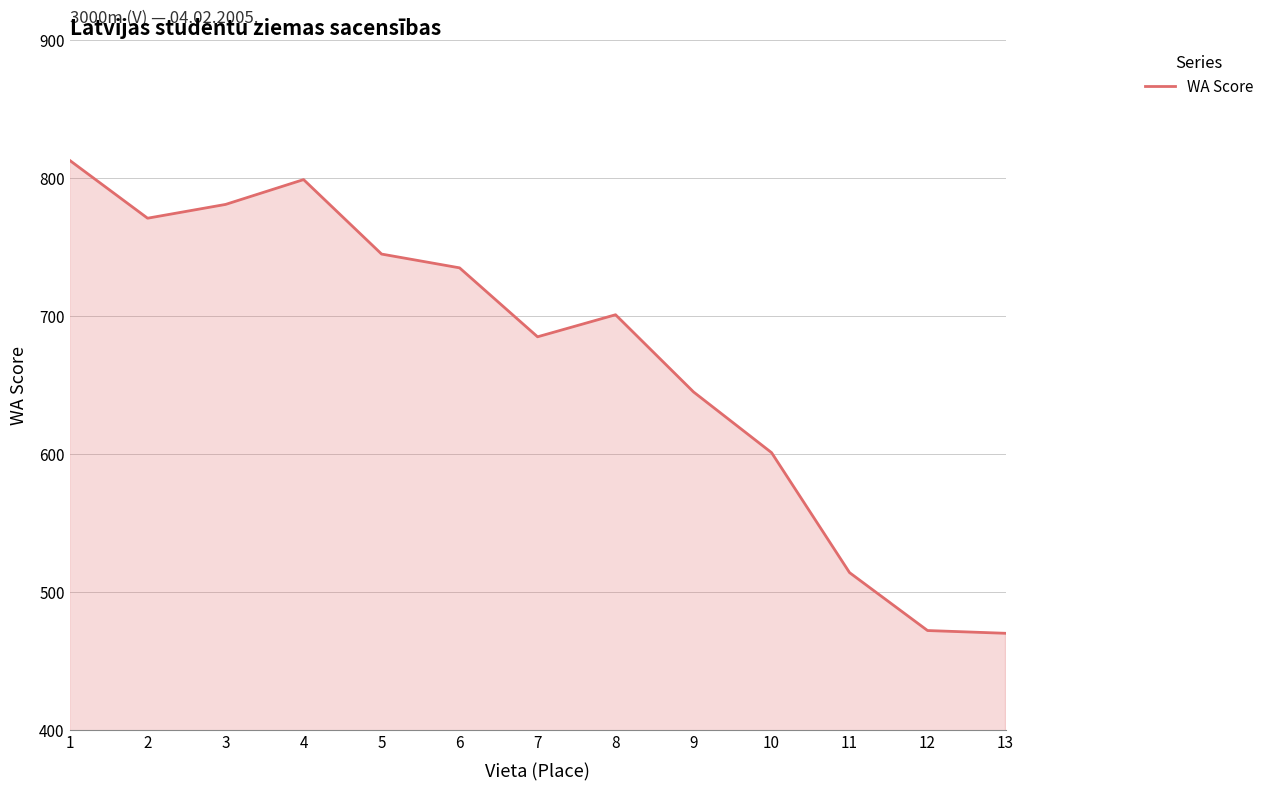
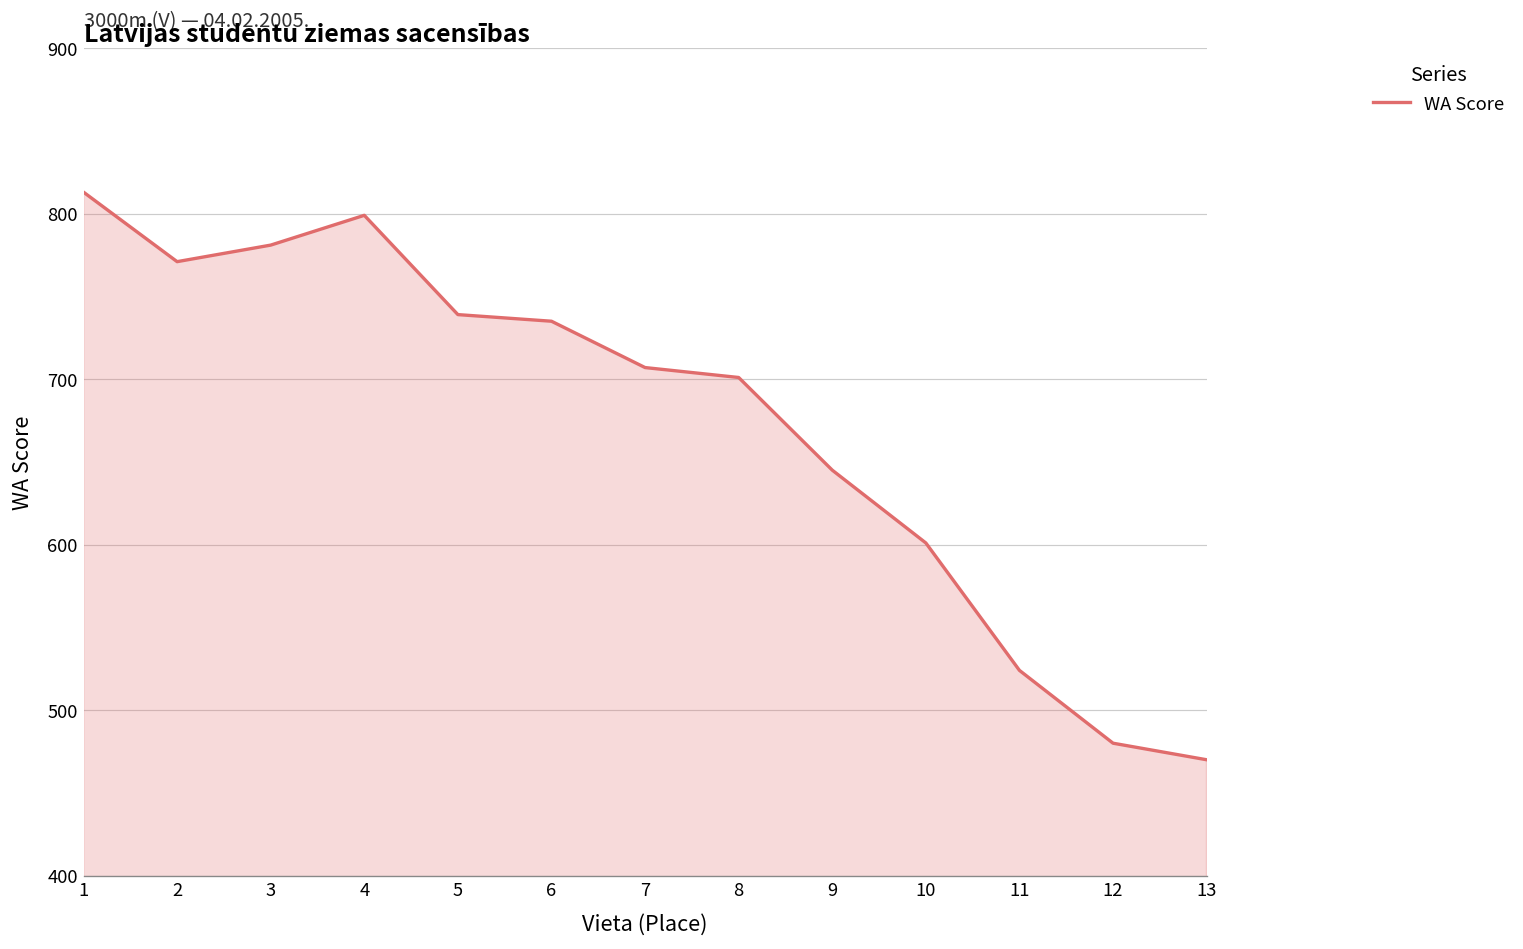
5: 745 -> 739
7: 685 -> 707
11: 514 -> 524
12: 472 -> 480
